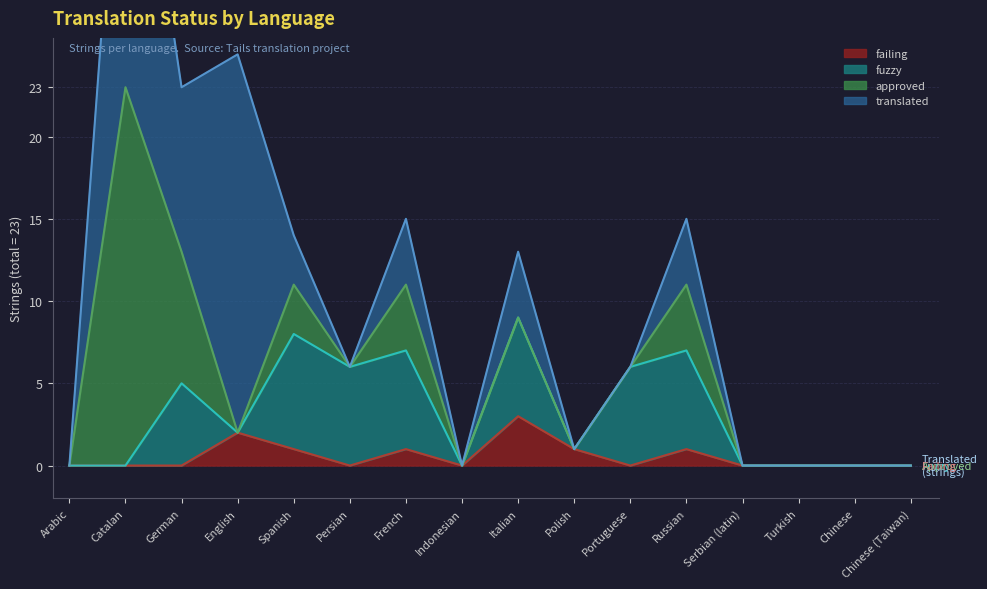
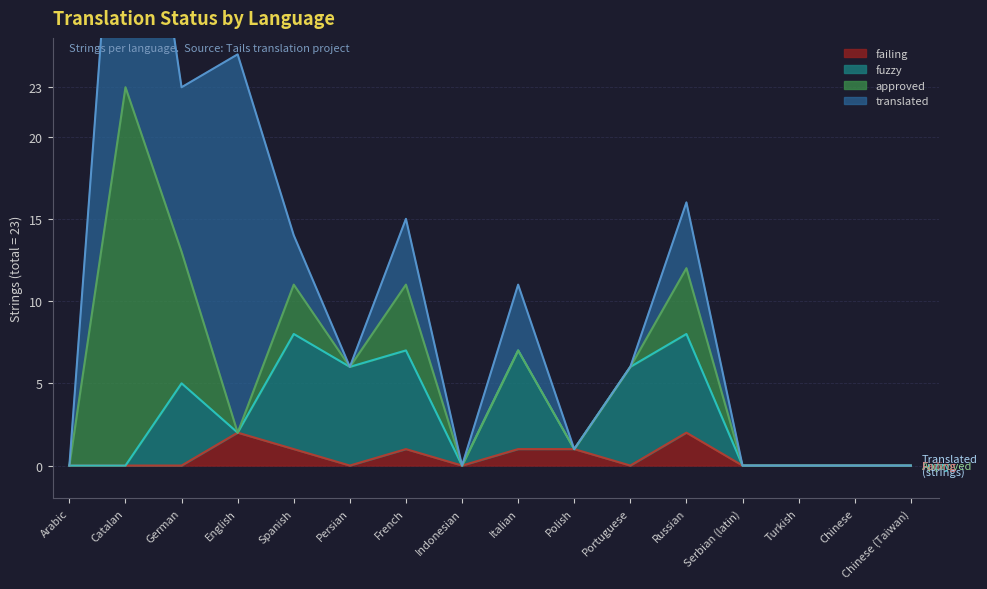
failing, Italian: 3 -> 1
failing, Russian: 1 -> 2
